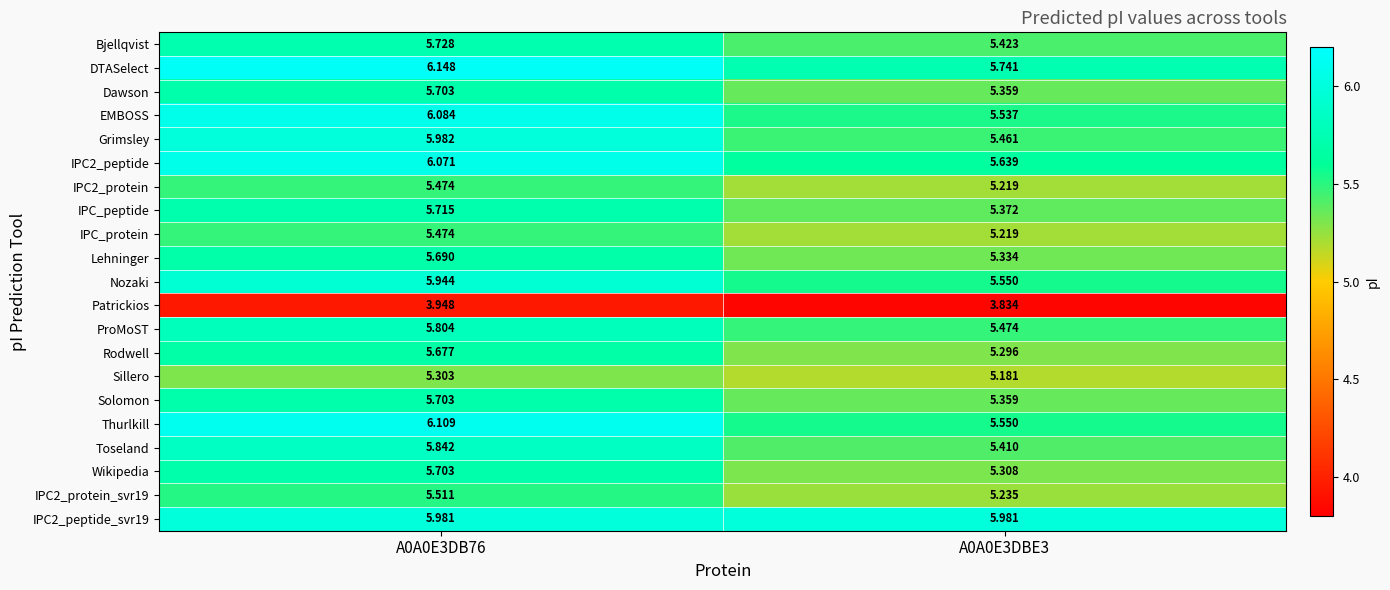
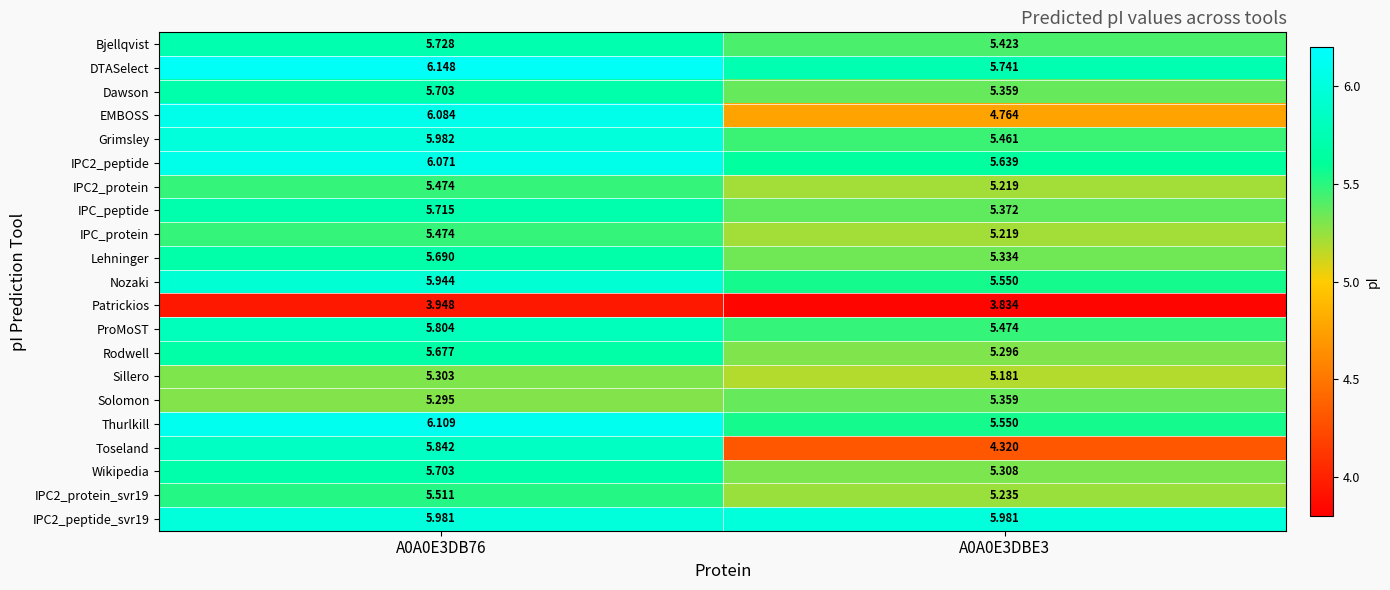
EMBOSS, A0A0E3DBE3: 5.537 -> 4.764
Solomon, A0A0E3DB76: 5.703 -> 5.295
Toseland, A0A0E3DBE3: 5.410 -> 4.320
